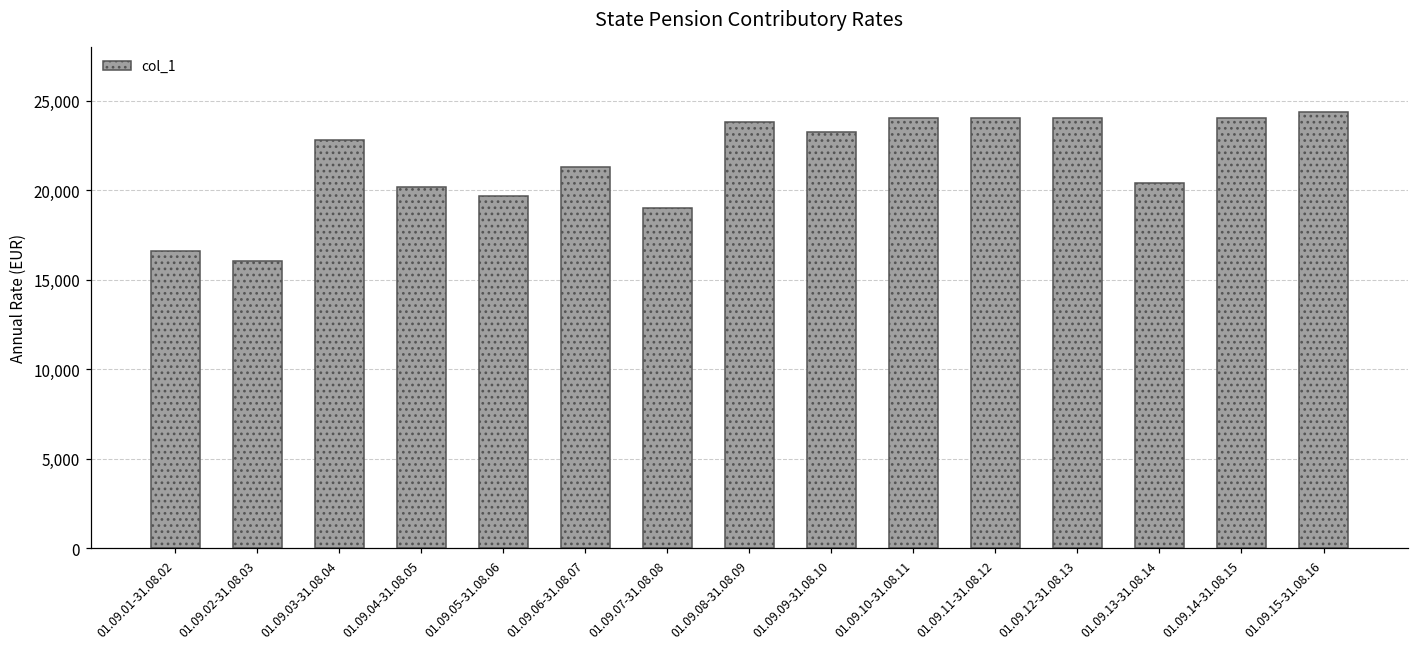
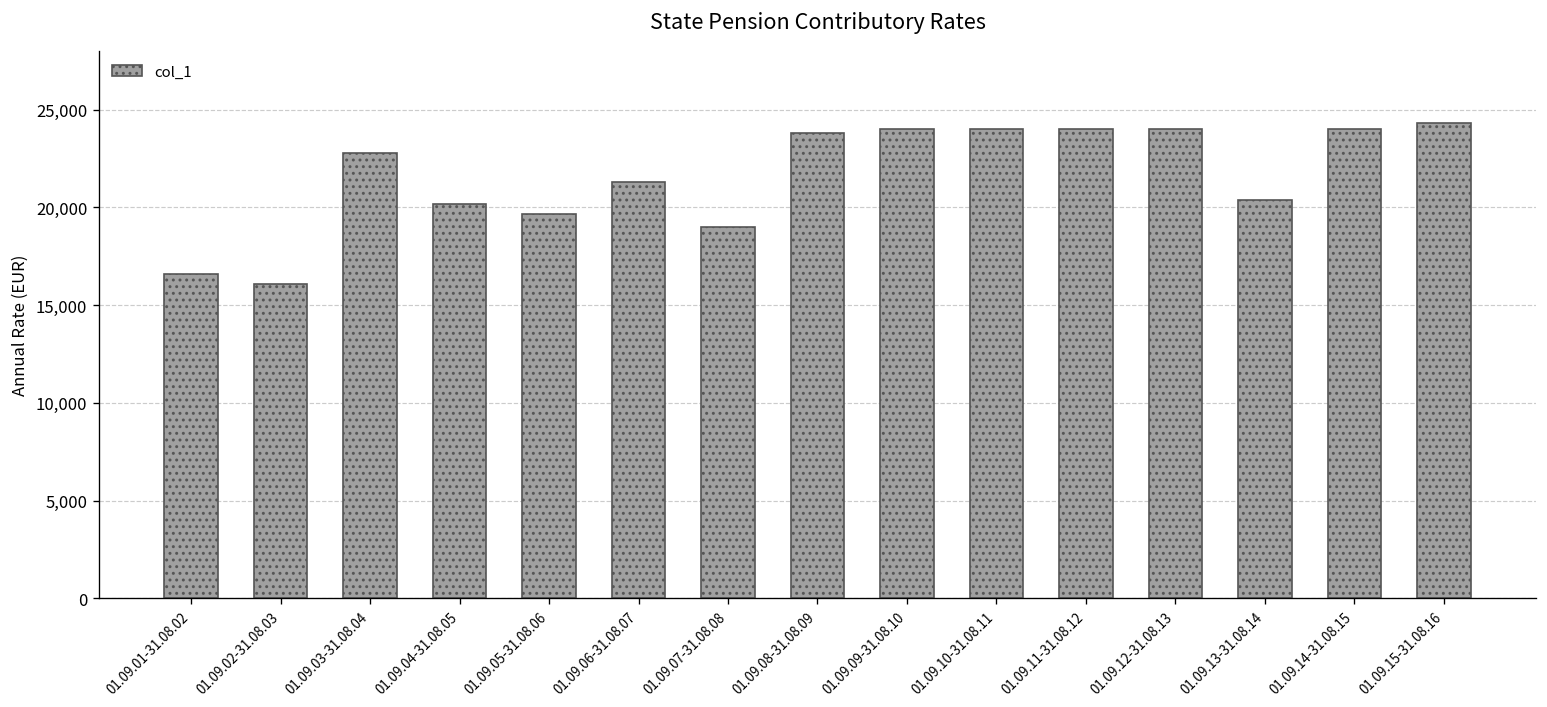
01.09.09-31.08.10: 23,300 -> 24,000
